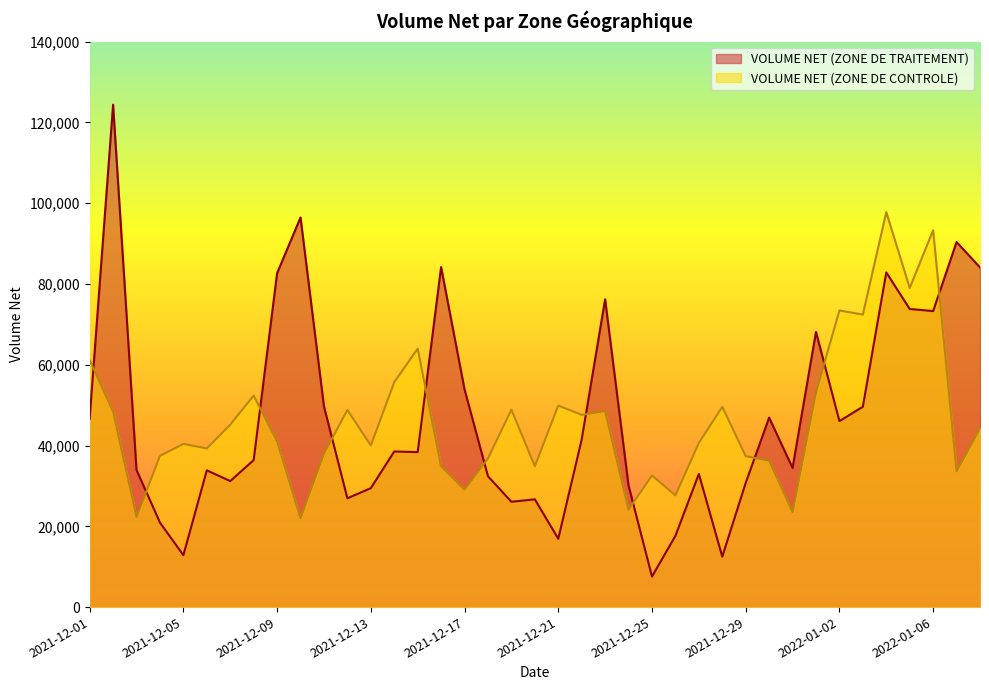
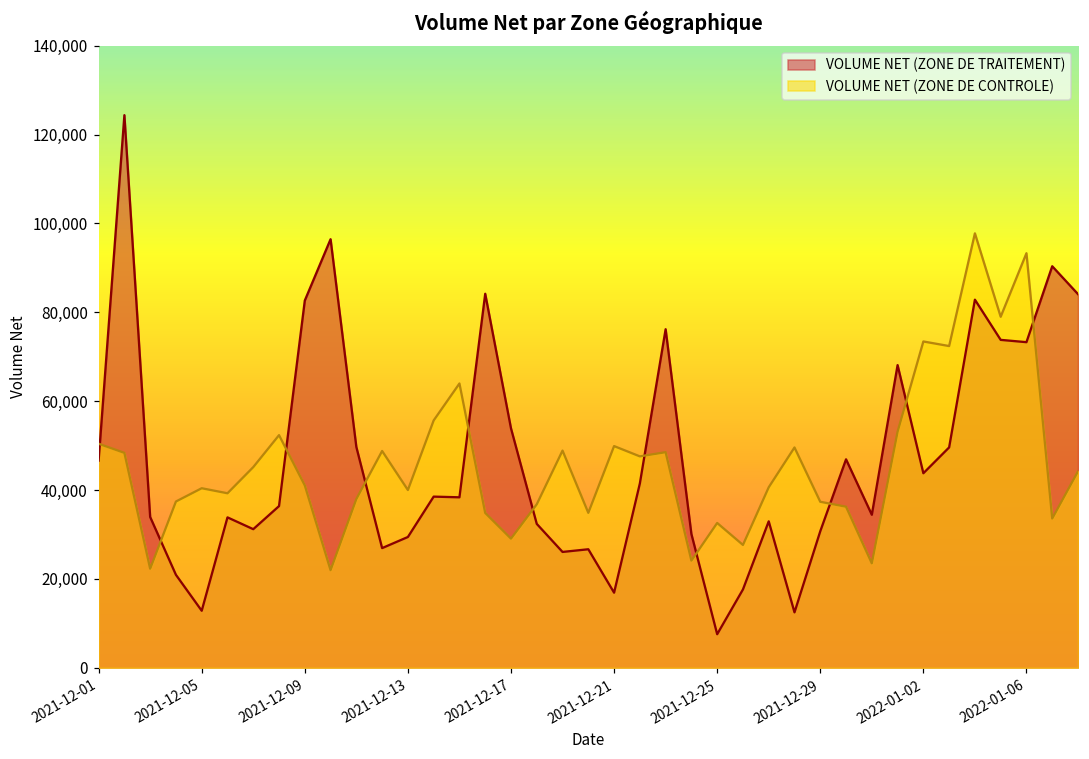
VOLUME NET (ZONE DE CONTROLE), 2021-12-01: 61,000 -> 50,000
VOLUME NET (ZONE DE TRAITEMENT), 2022-01-02: 46,000 -> 44,000
